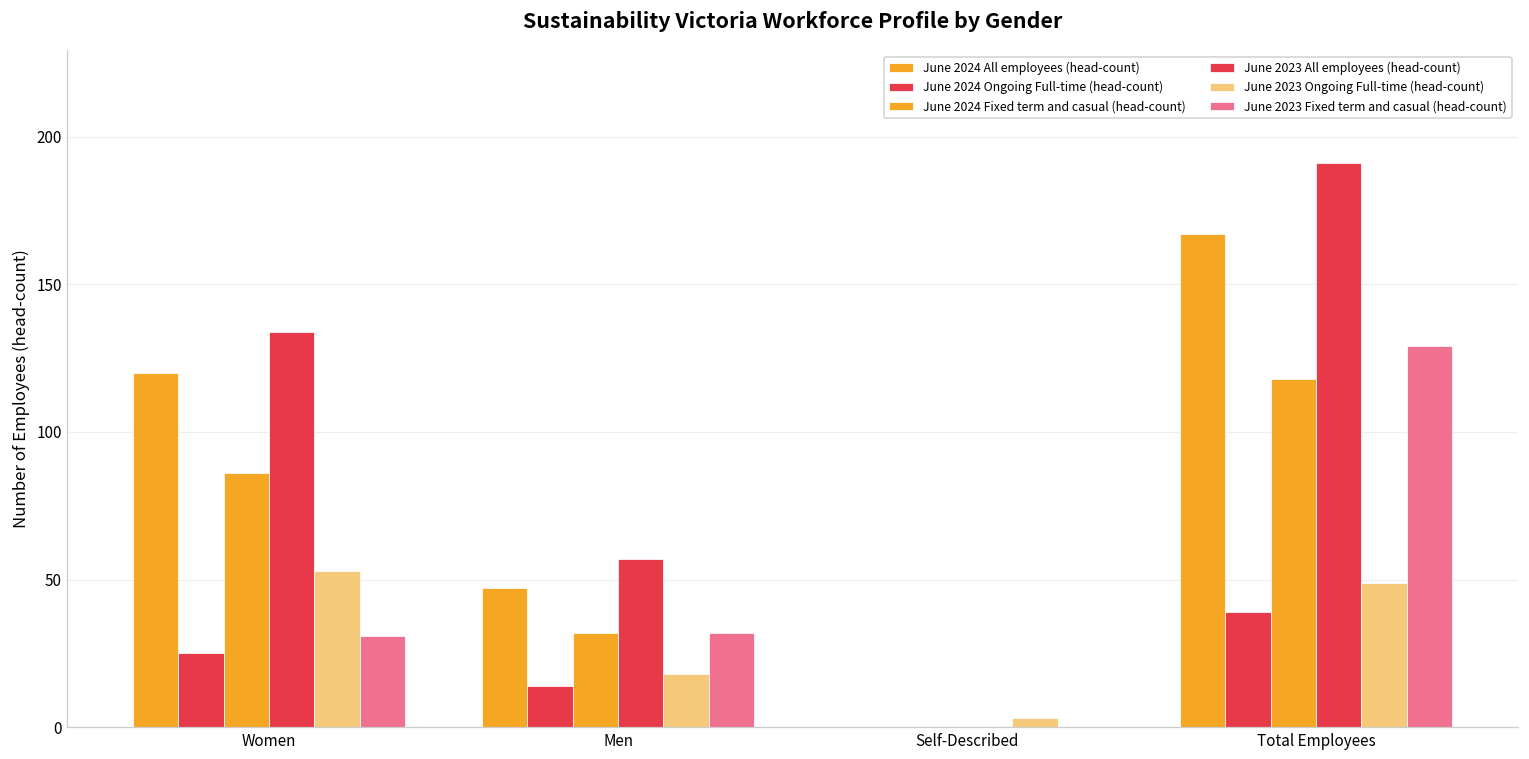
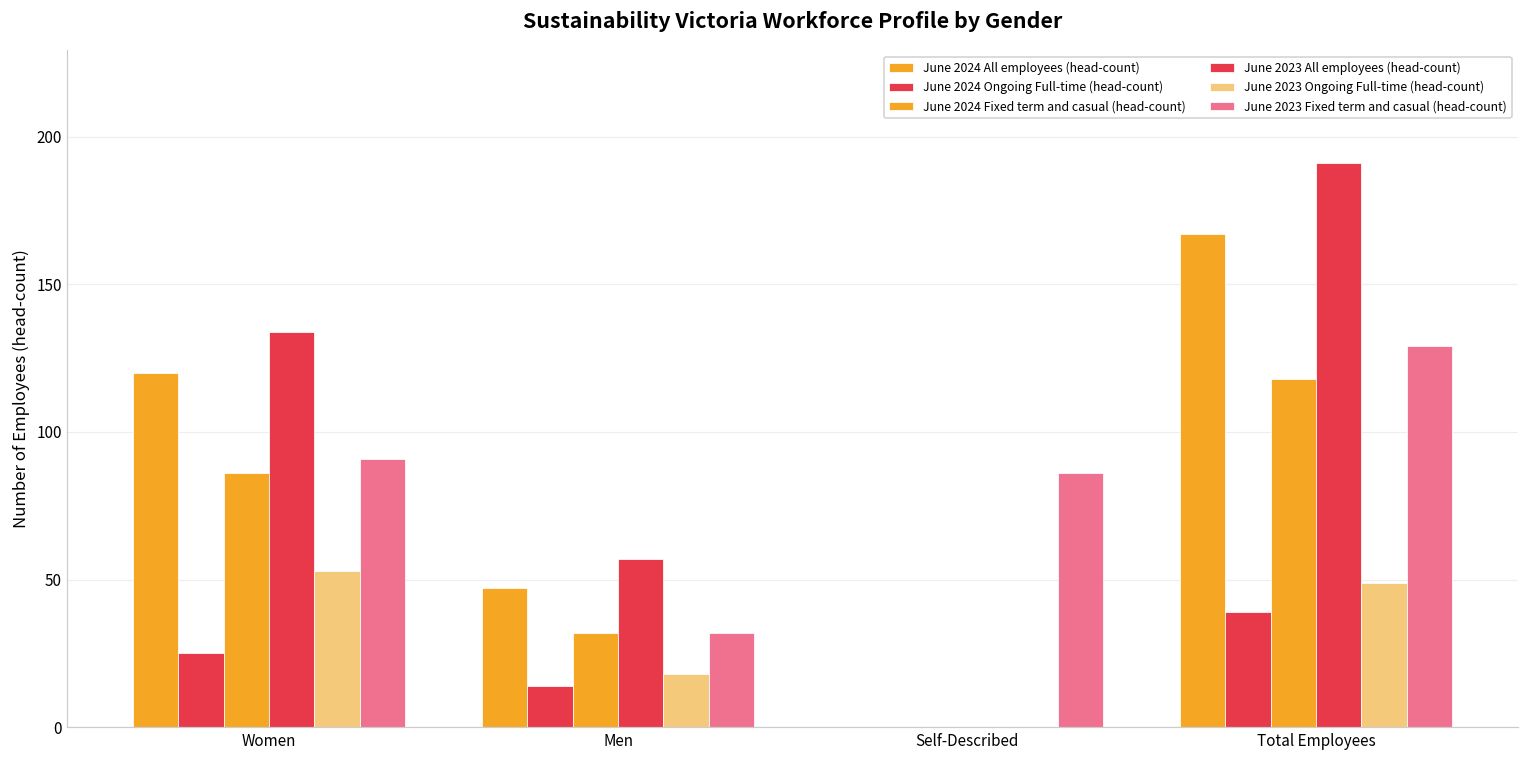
June 2023 Fixed term and casual (head-count), Women: 31 -> 91
June 2023 Ongoing Full-time (head-count), Self-Described: 3 -> 0
June 2023 Fixed term and casual (head-count), Self-Described: 0 -> 86
